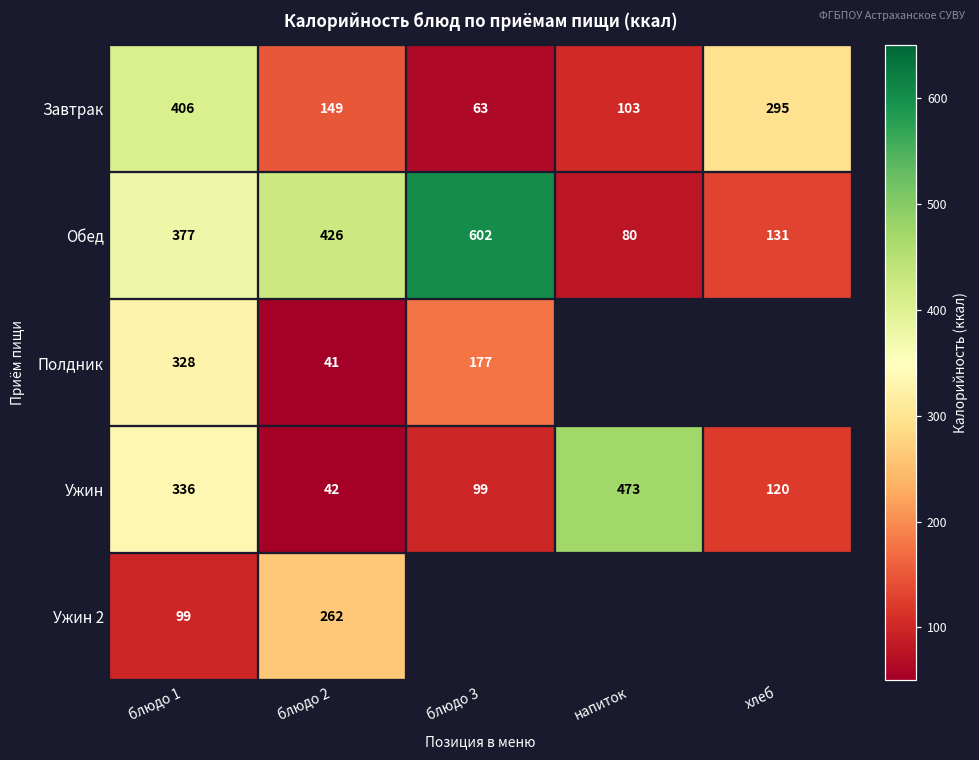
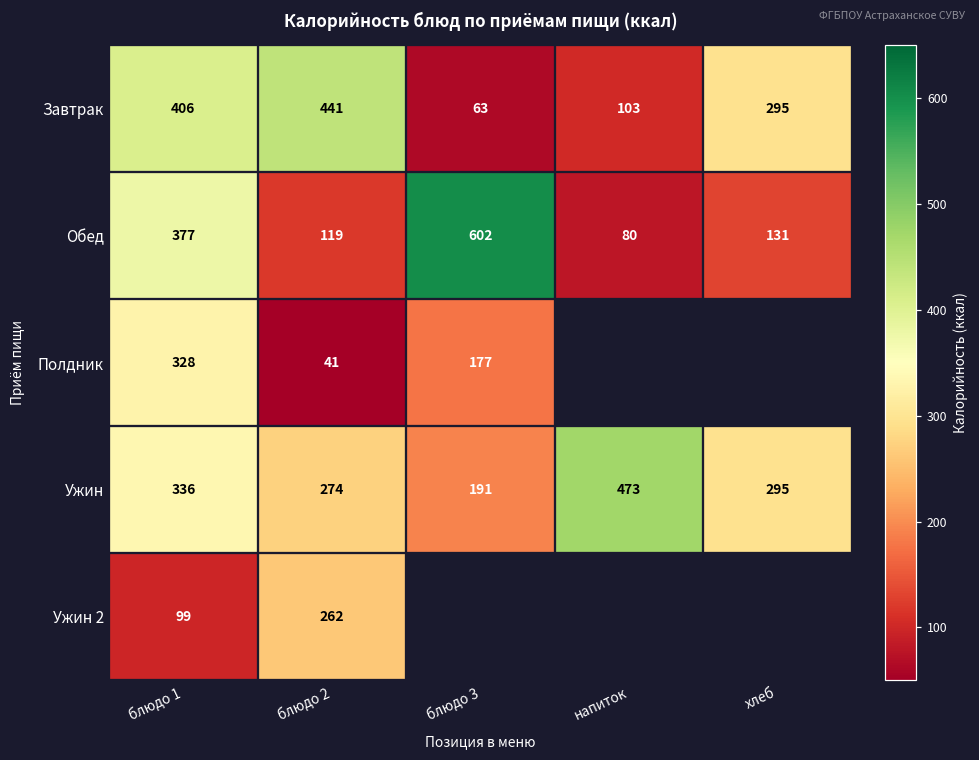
Завтрак, блюдо 2: 149 -> 441
Обед, блюдо 2: 426 -> 119
Ужин, блюдо 2: 42 -> 274
Ужин, блюдо 3: 99 -> 191
Ужин, хлеб: 120 -> 295
